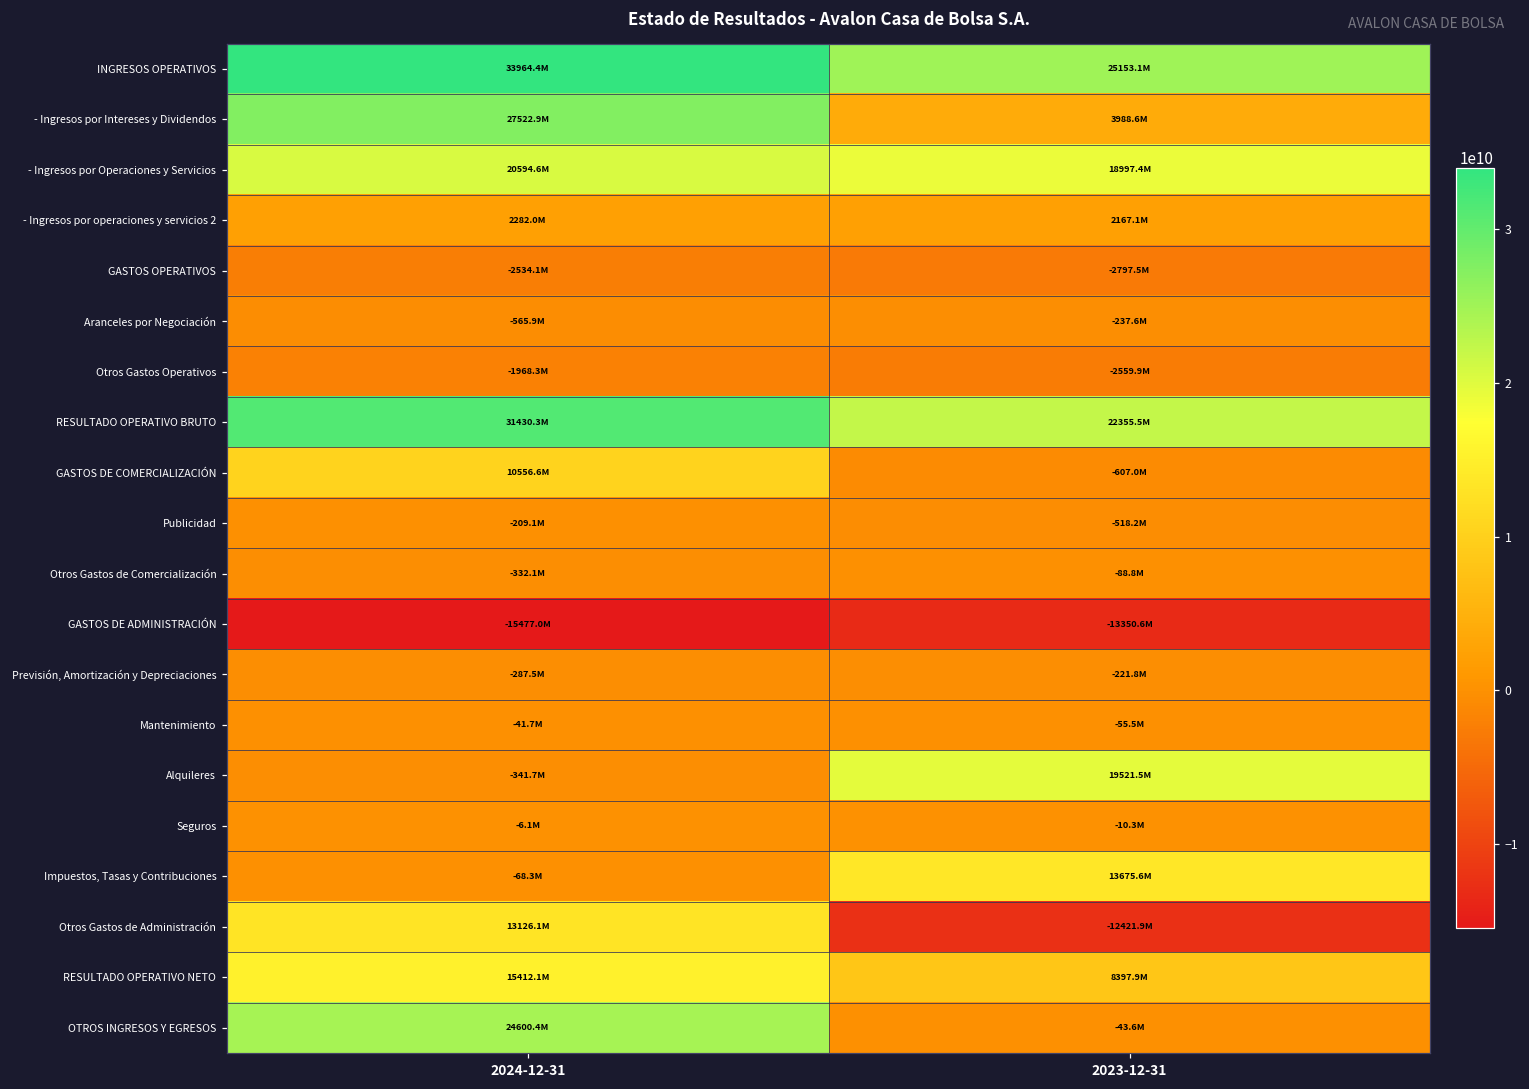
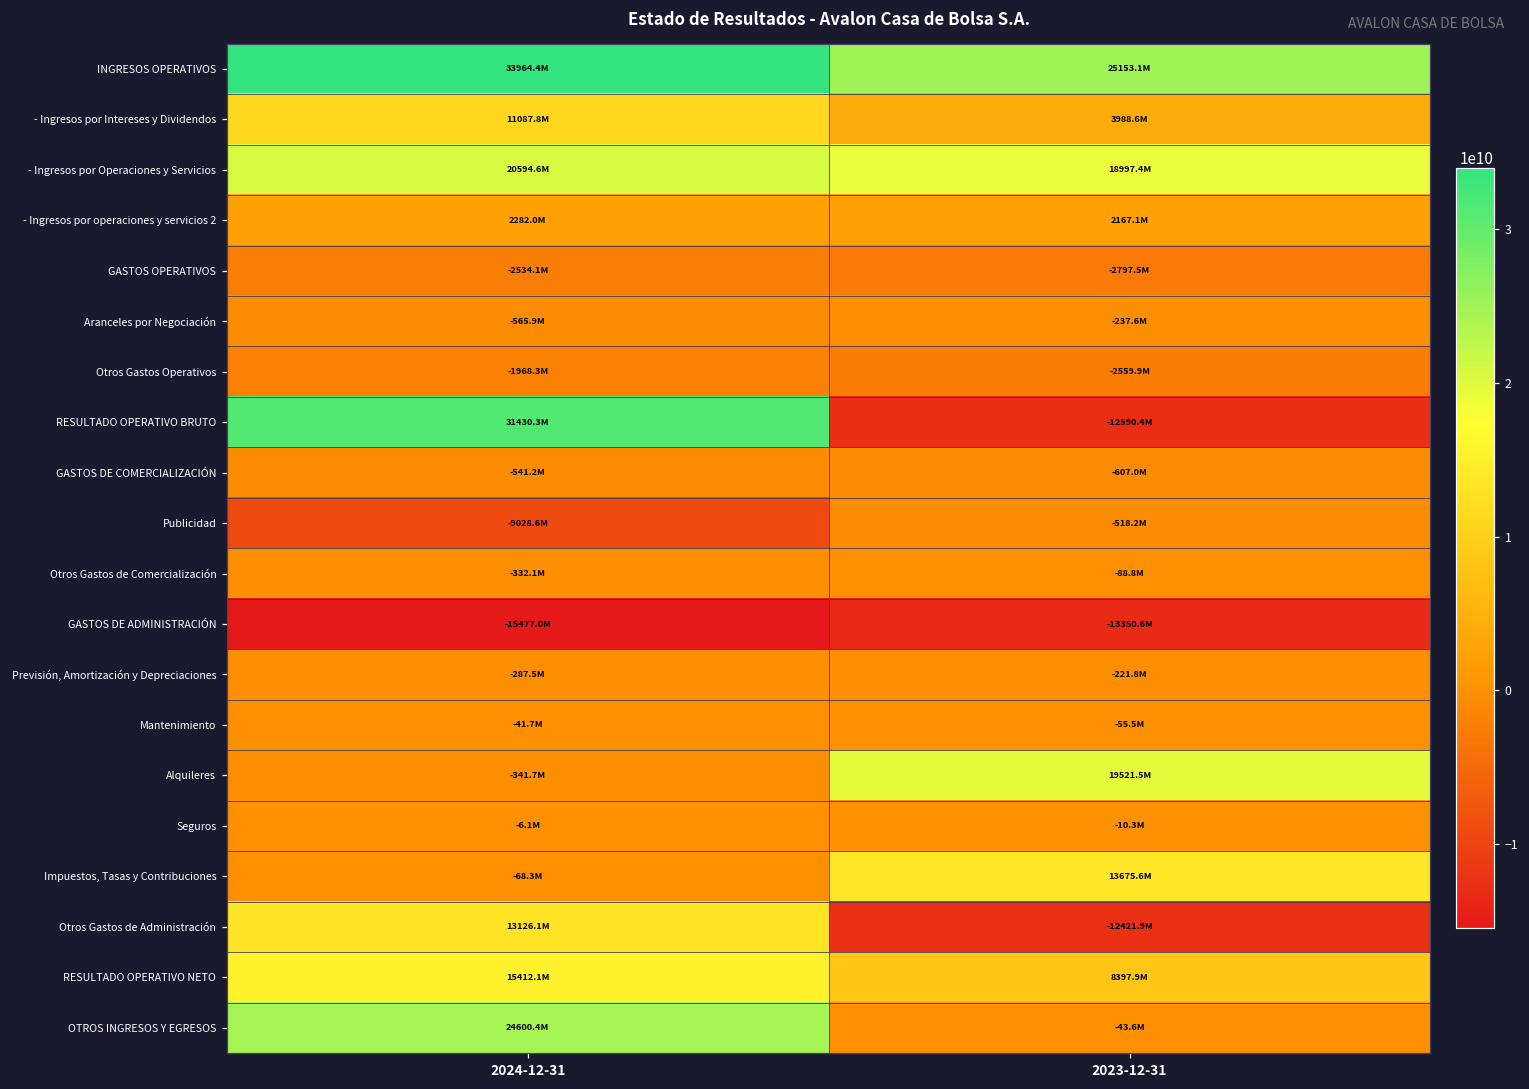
- Ingresos por Intereses y Dividendos, 2024-12-31: 27522.9M -> 11087.8M
RESULTADO OPERATIVO BRUTO, 2023-12-31: 22355.5M -> -12590.4M
GASTOS DE COMERCIALIZACIÓN, 2024-12-31: 10556.6M -> -541.2M
Publicidad, 2024-12-31: -209.1M -> -9028.6M
